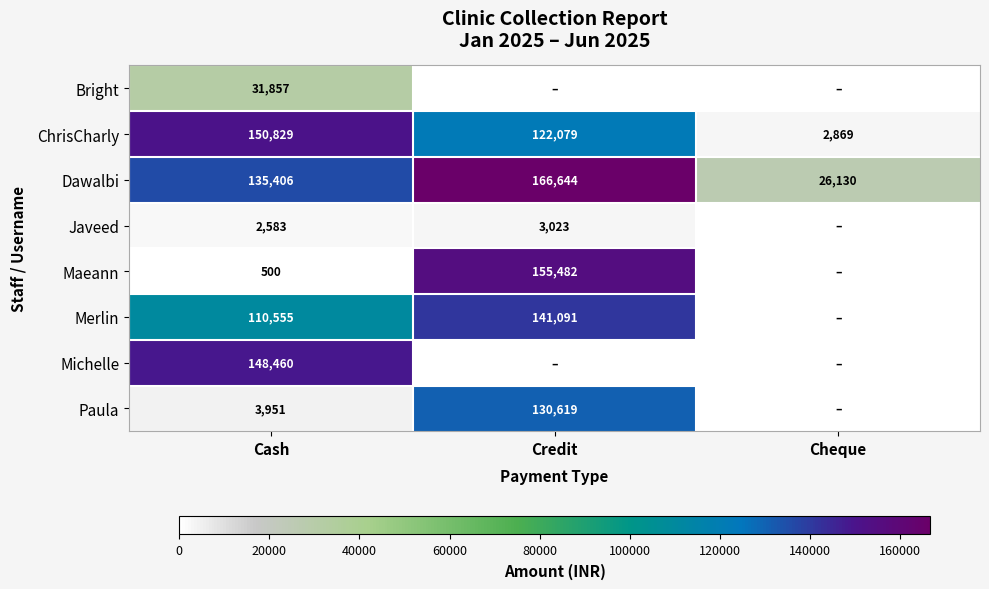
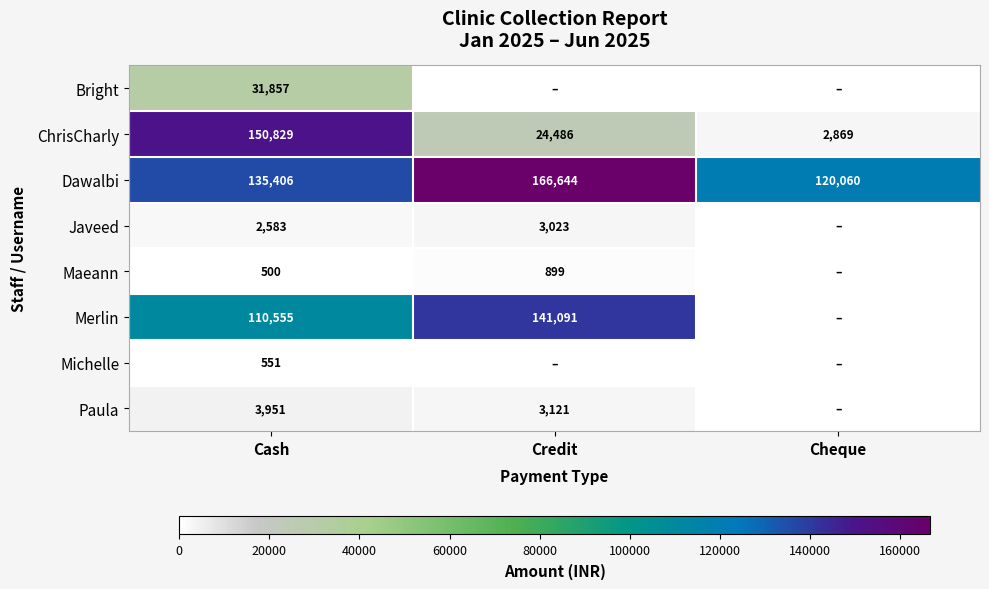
ChrisCharly, Credit: 122,079 -> 24,486
Dawalbi, Cheque: 26,130 -> 120,060
Maeann, Credit: 155,482 -> 899
Michelle, Cash: 148,460 -> 551
Paula, Credit: 130,619 -> 3,121
